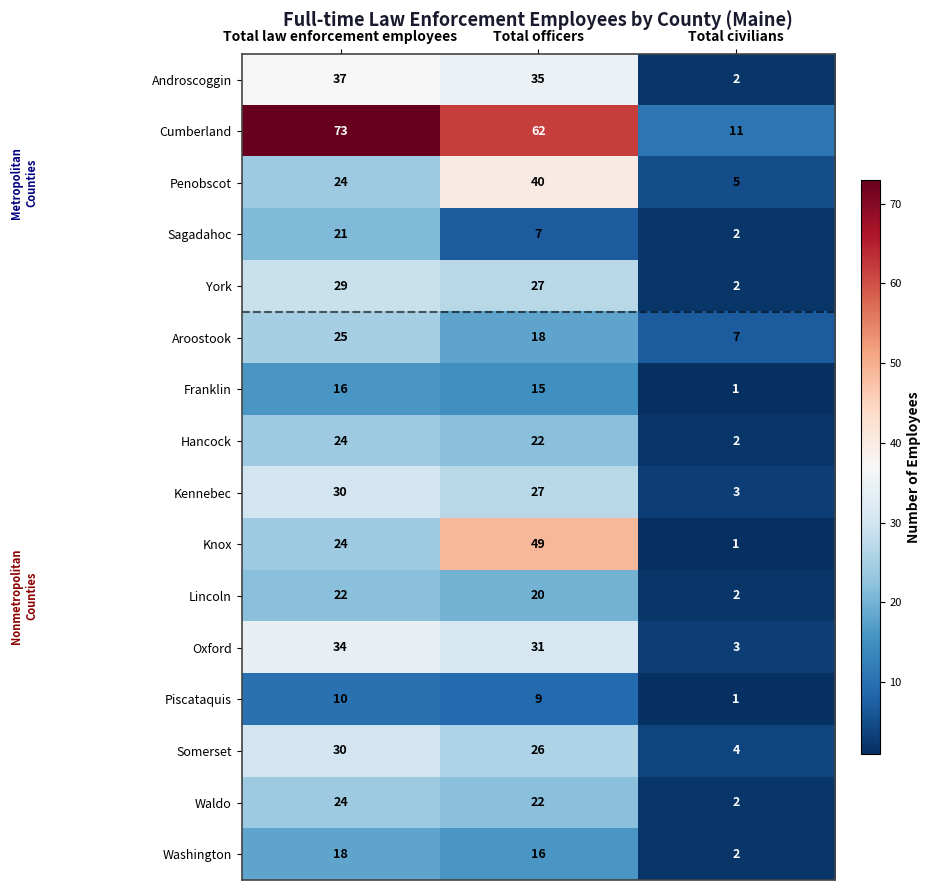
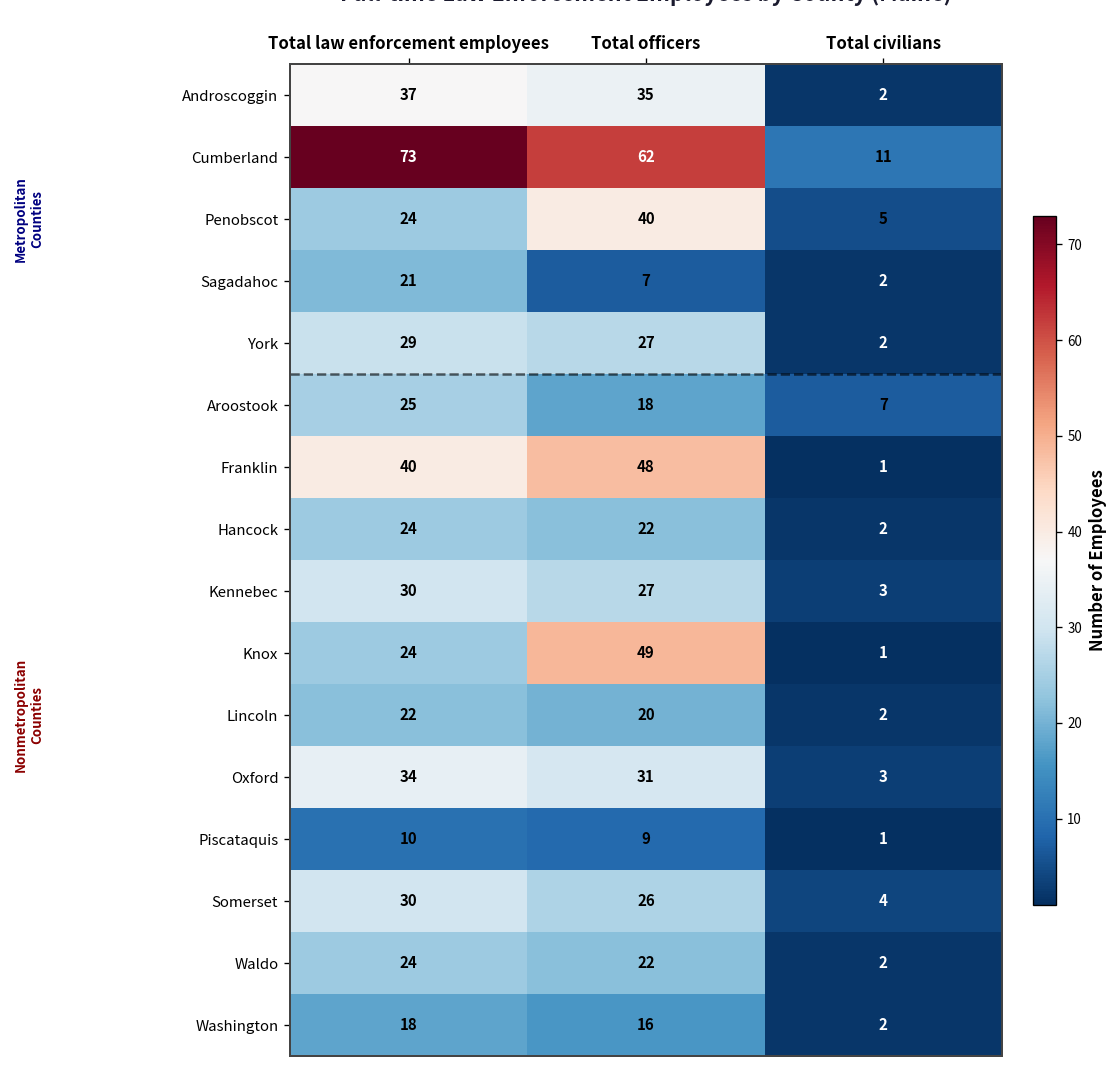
Franklin, Total law enforcement employees: 16 -> 40
Franklin, Total officers: 15 -> 48
